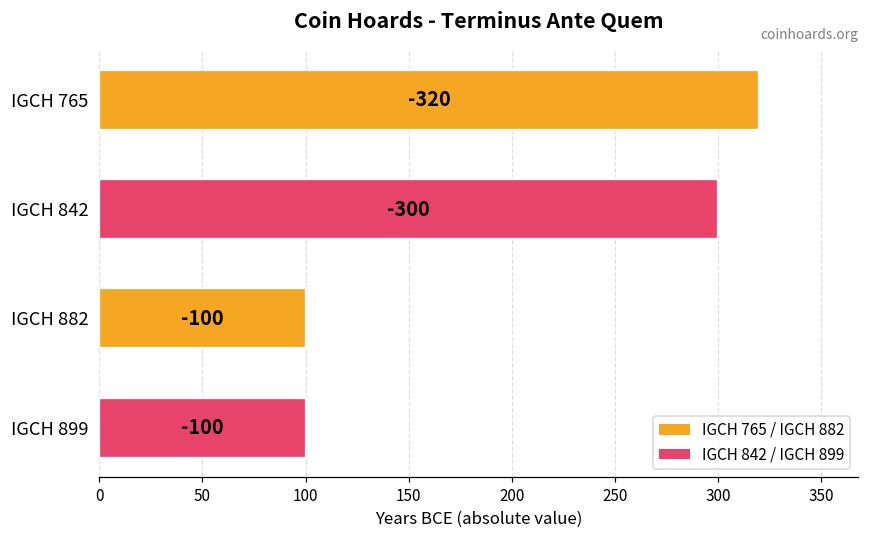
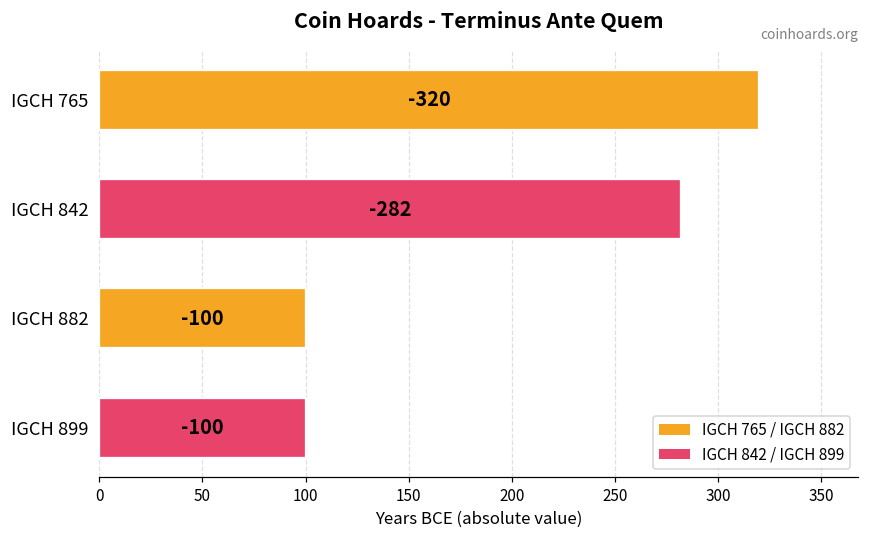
IGCH 842: -300 -> -282
